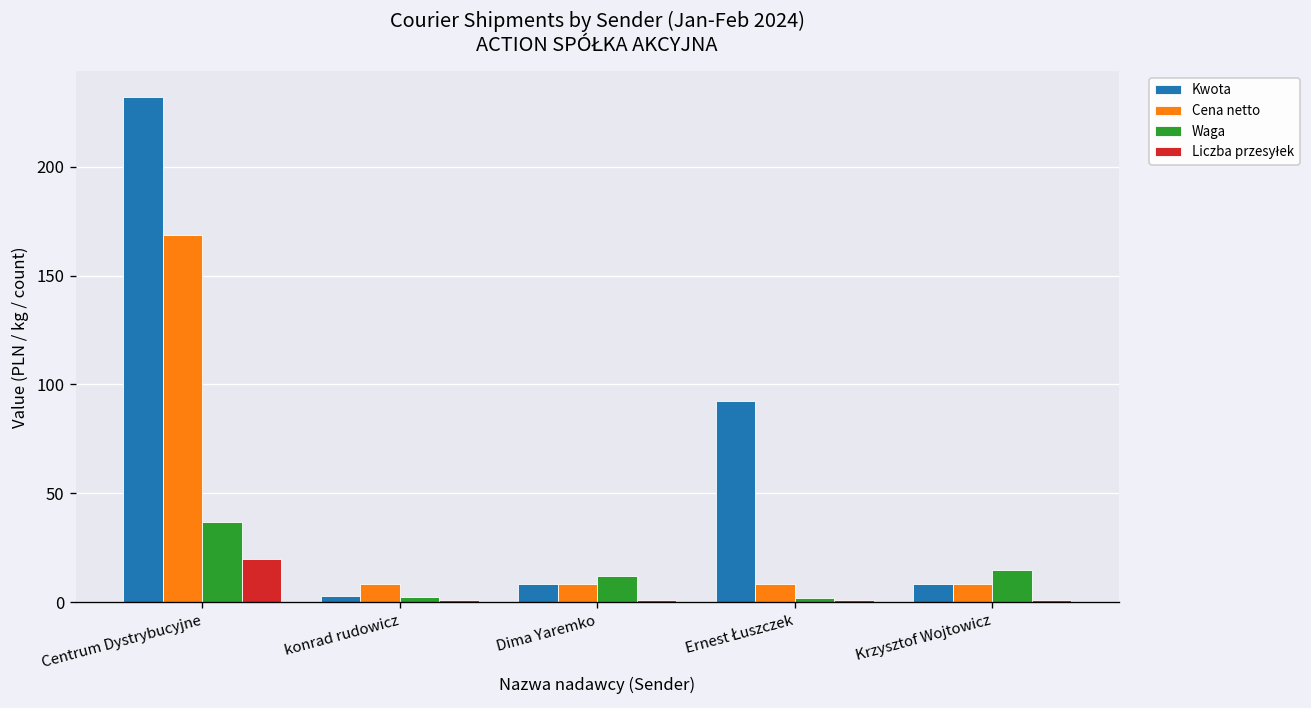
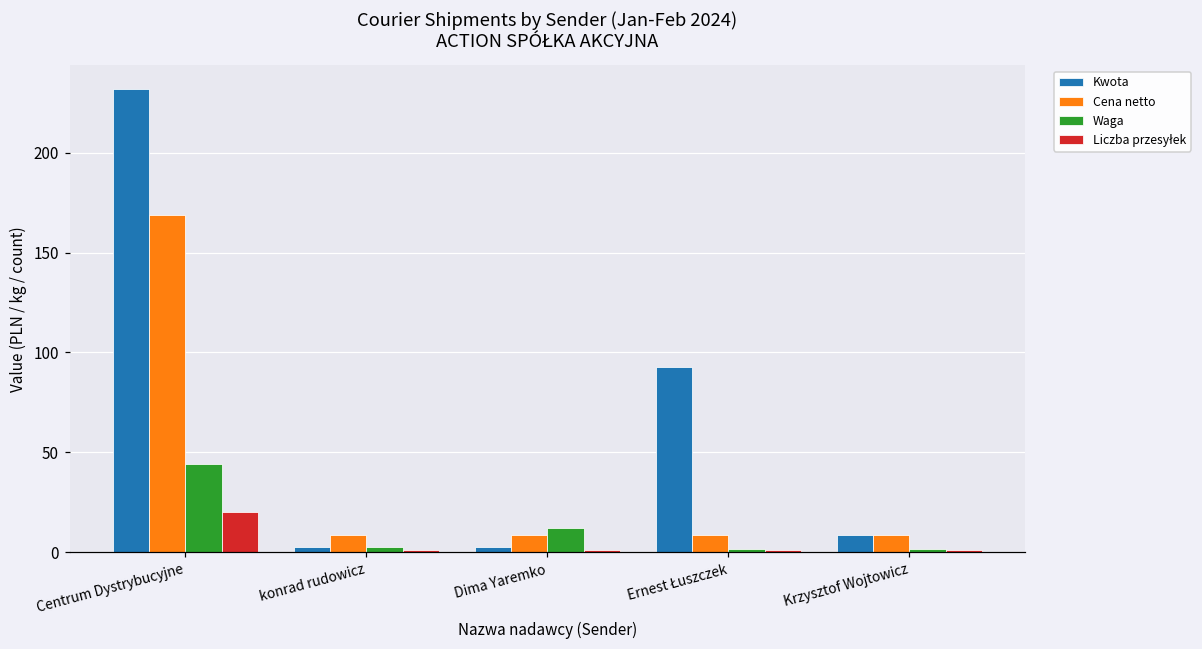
Waga, Centrum Dystrybucyjne: 37 -> 44
Kwota, Dima Yaremko: 8 -> 2
Waga, Krzysztof Wojtowicz: 15 -> 2
